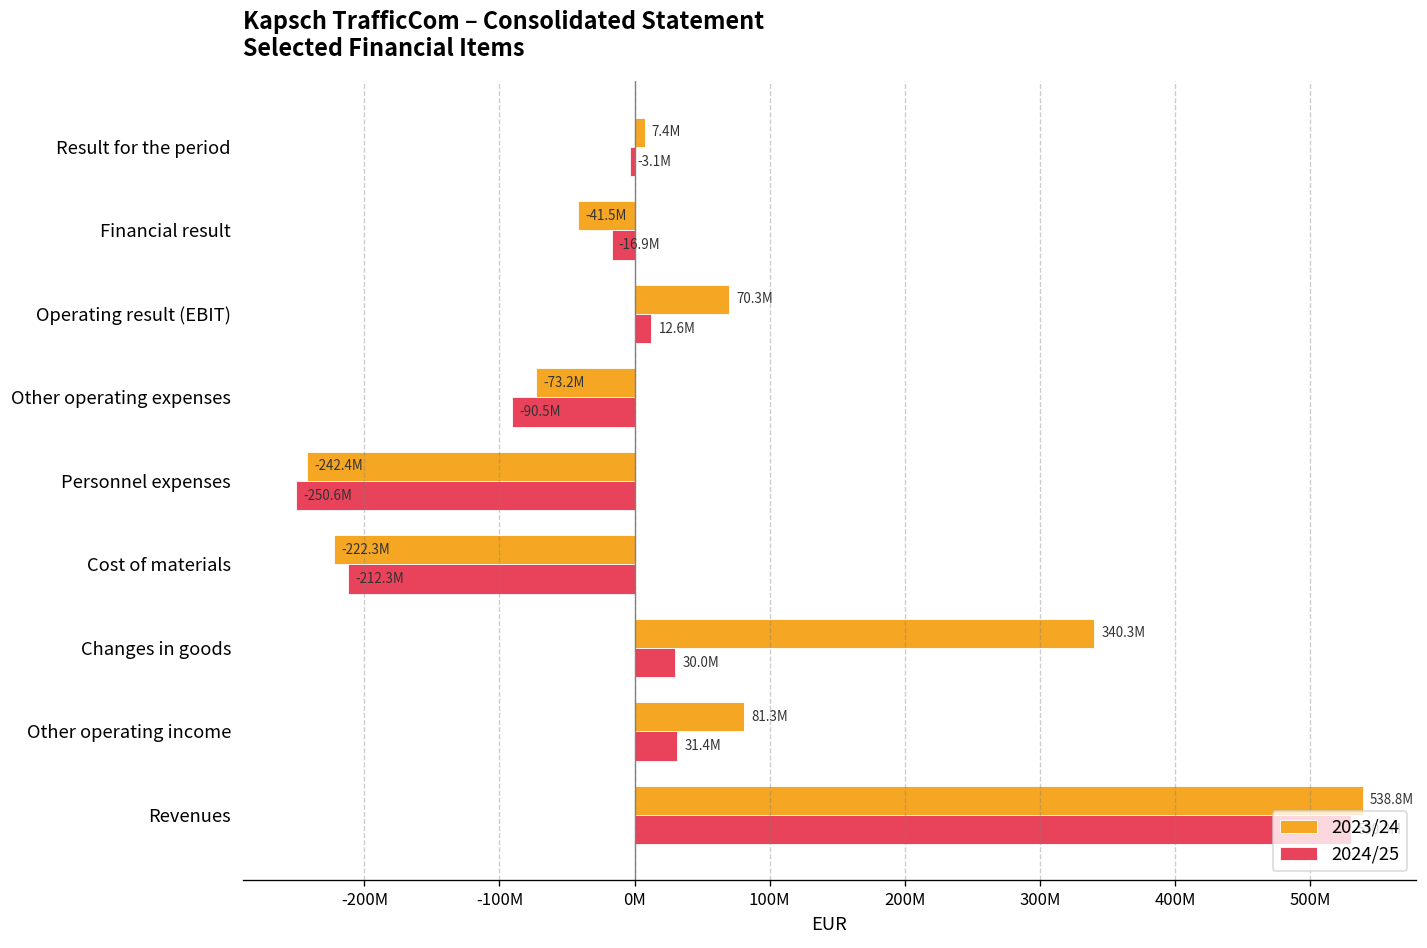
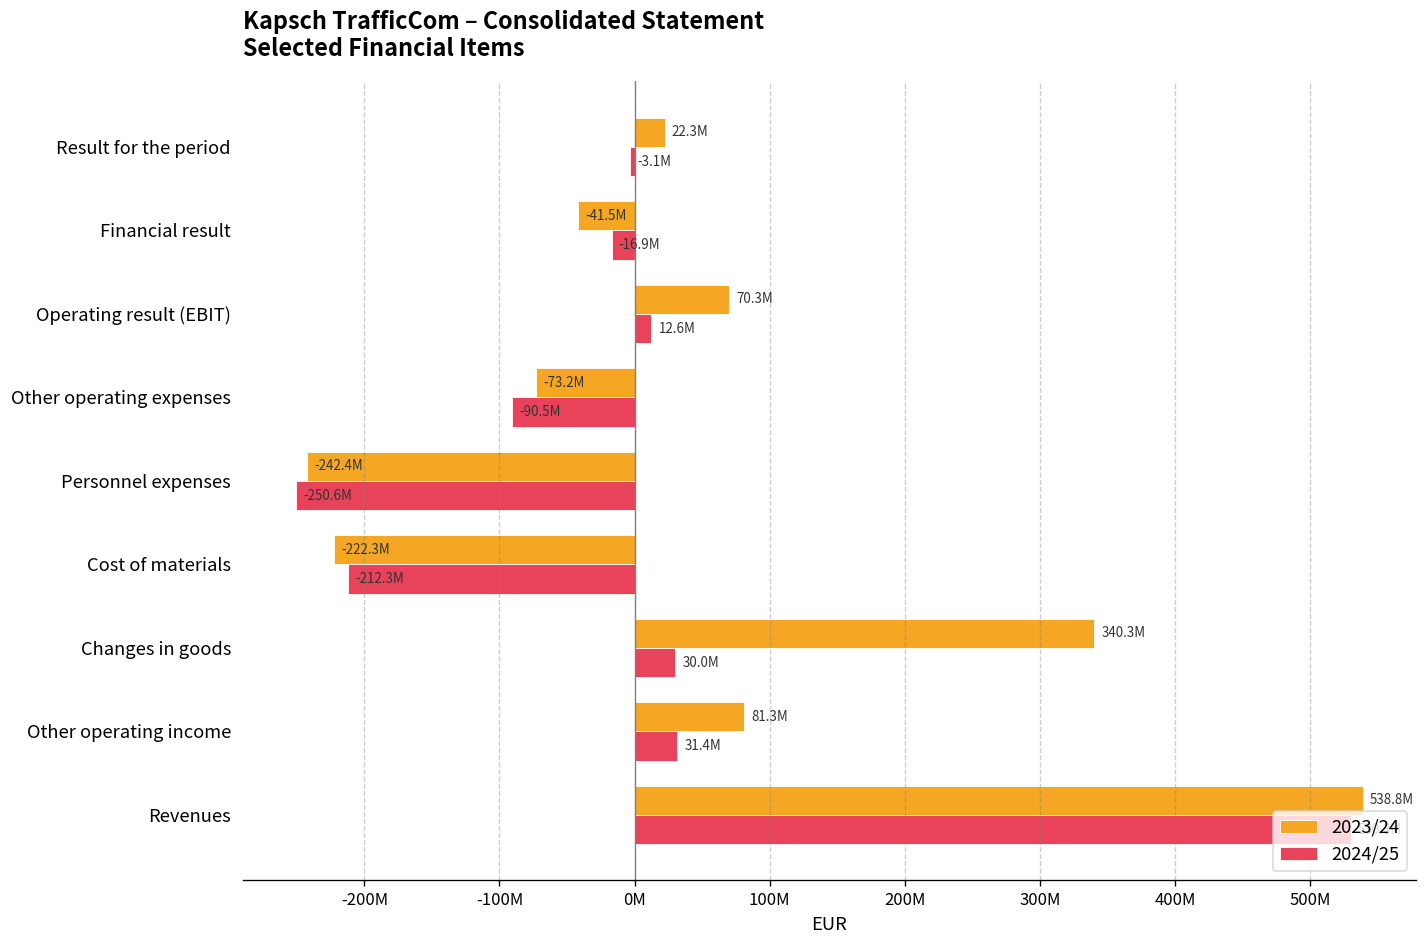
2023/24, Result for the period: 7.4M -> 22.3M
